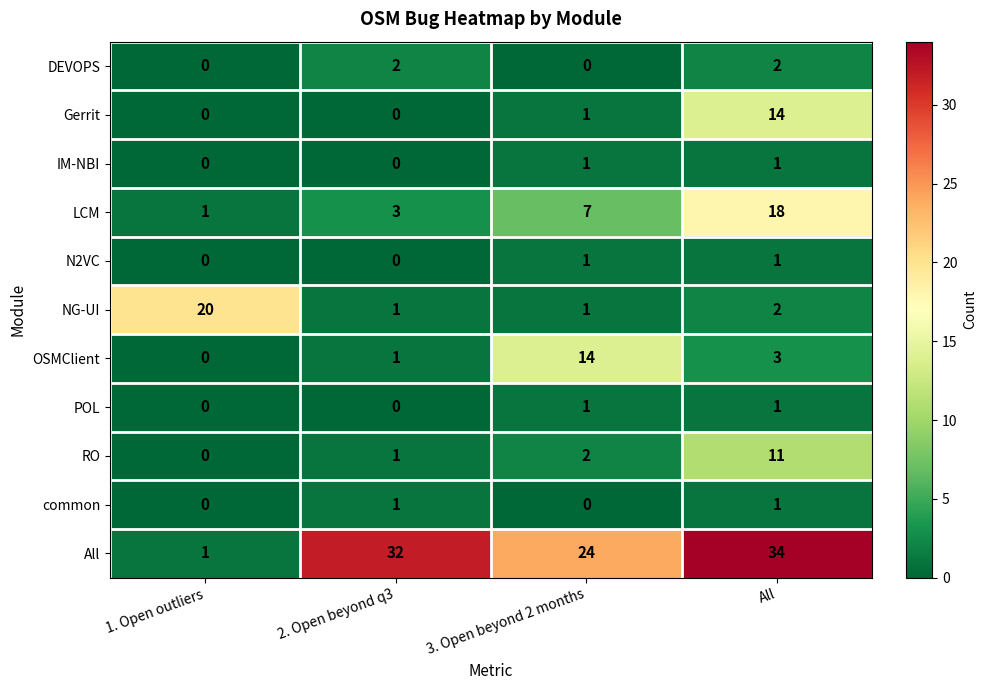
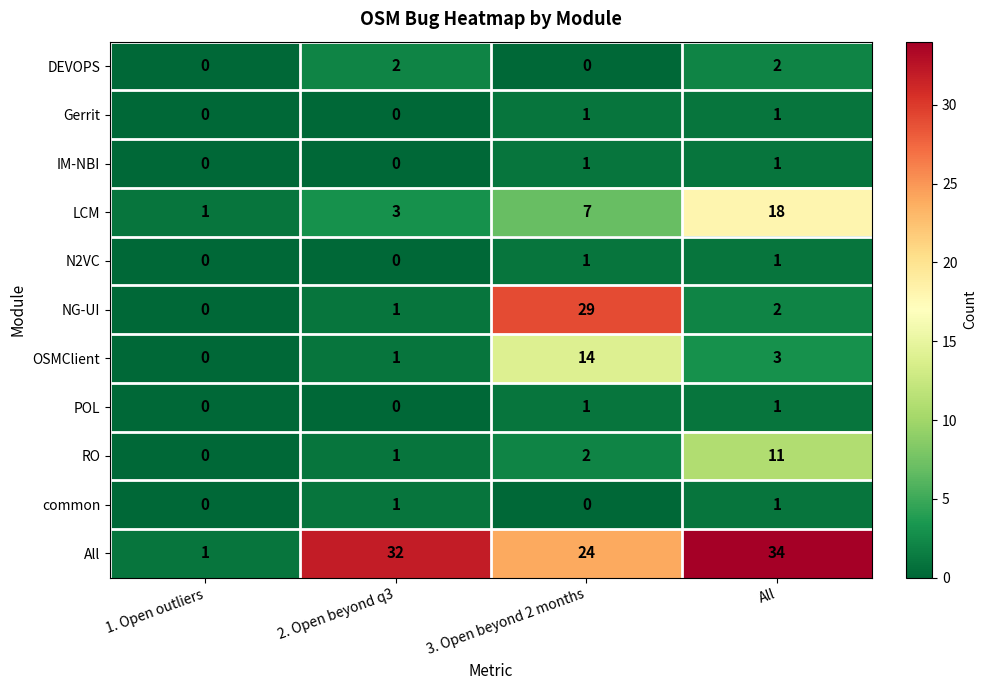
Gerrit, All: 14 -> 1
NG-UI, 1. Open outliers: 20 -> 0
NG-UI, 3. Open beyond 2 months: 1 -> 29
